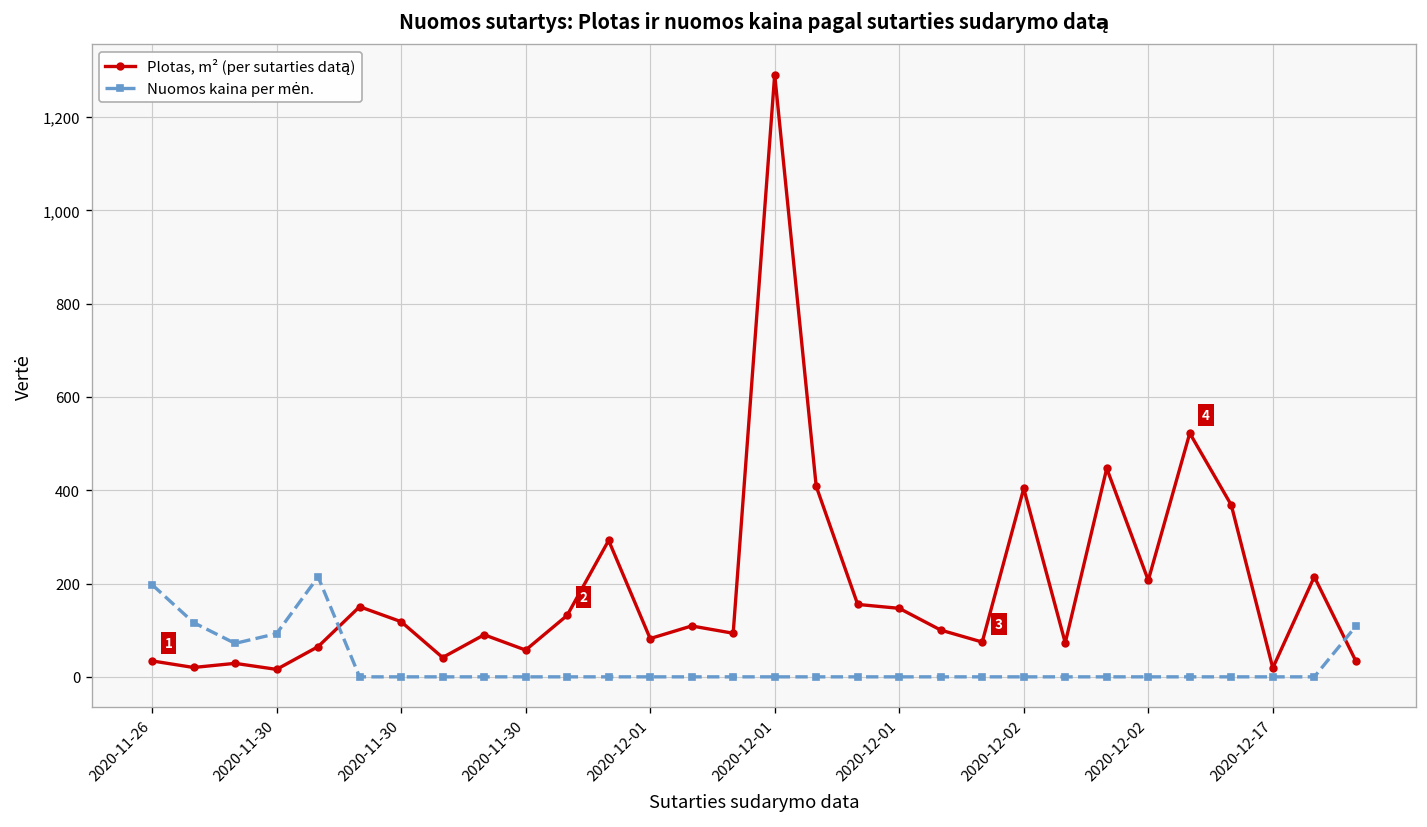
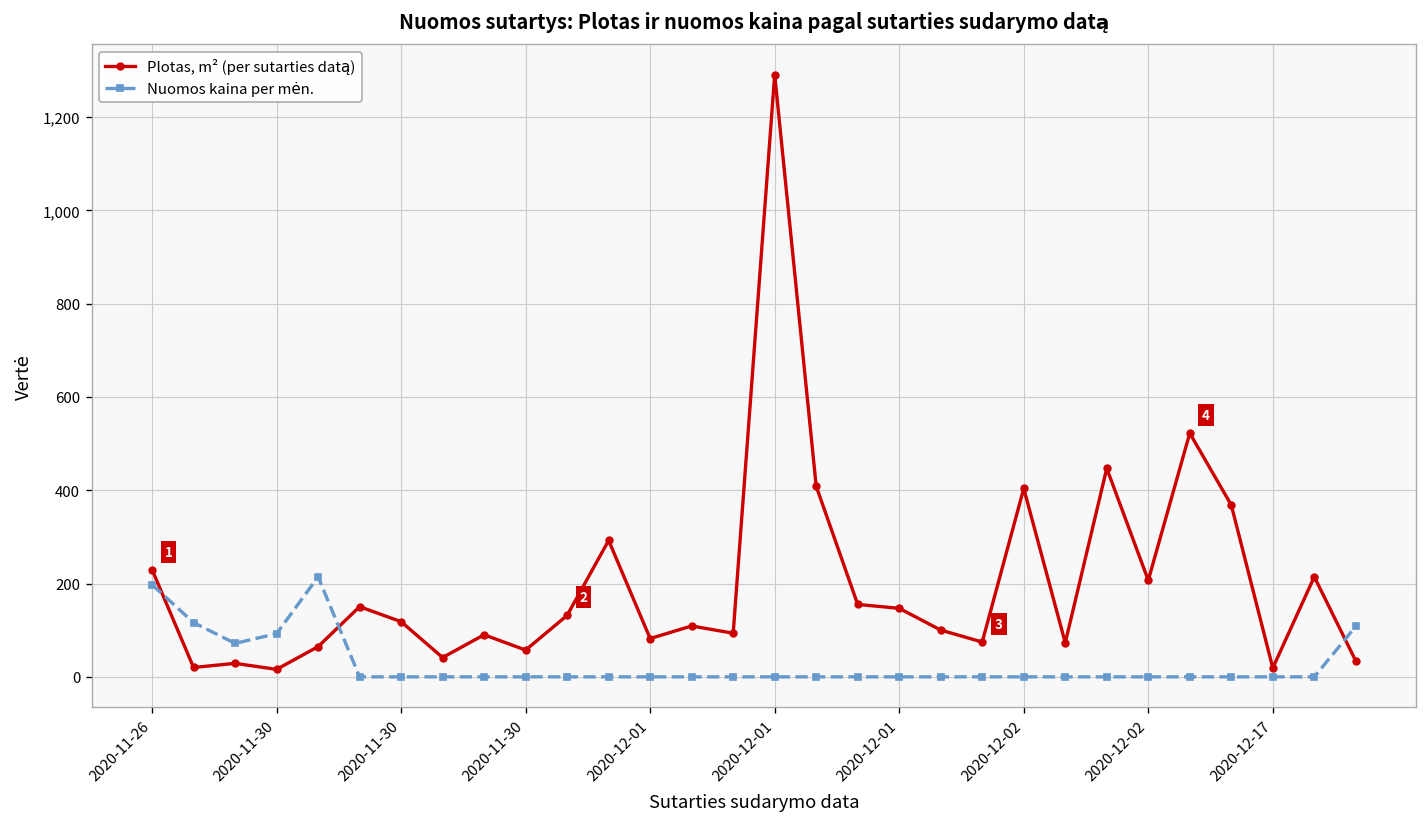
Plotas, m² (per sutarties datą), 2020-11-26: 30 -> 230
